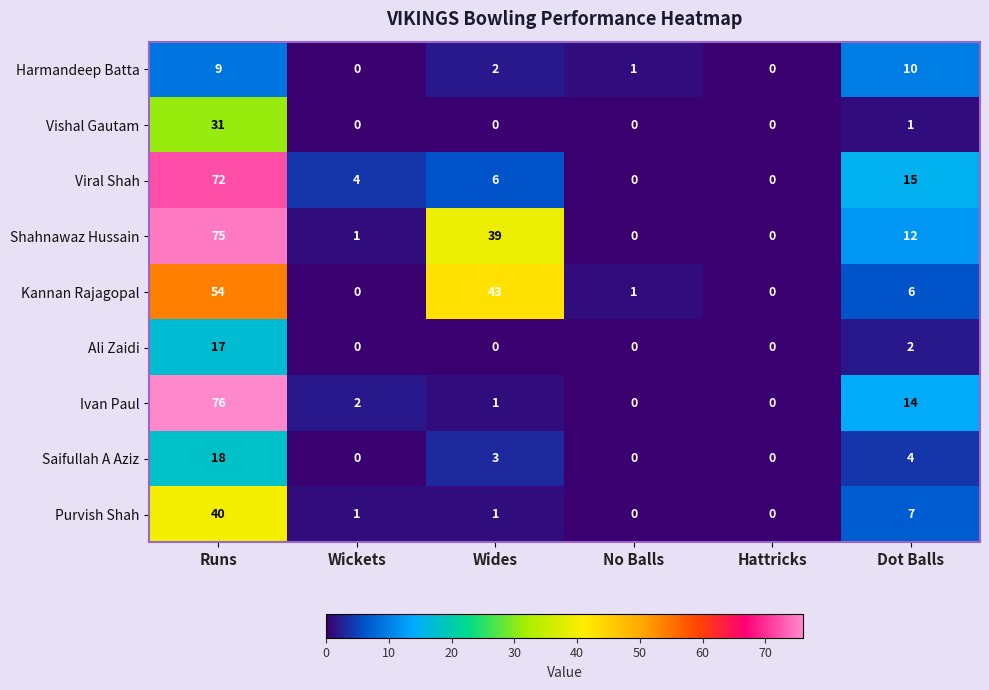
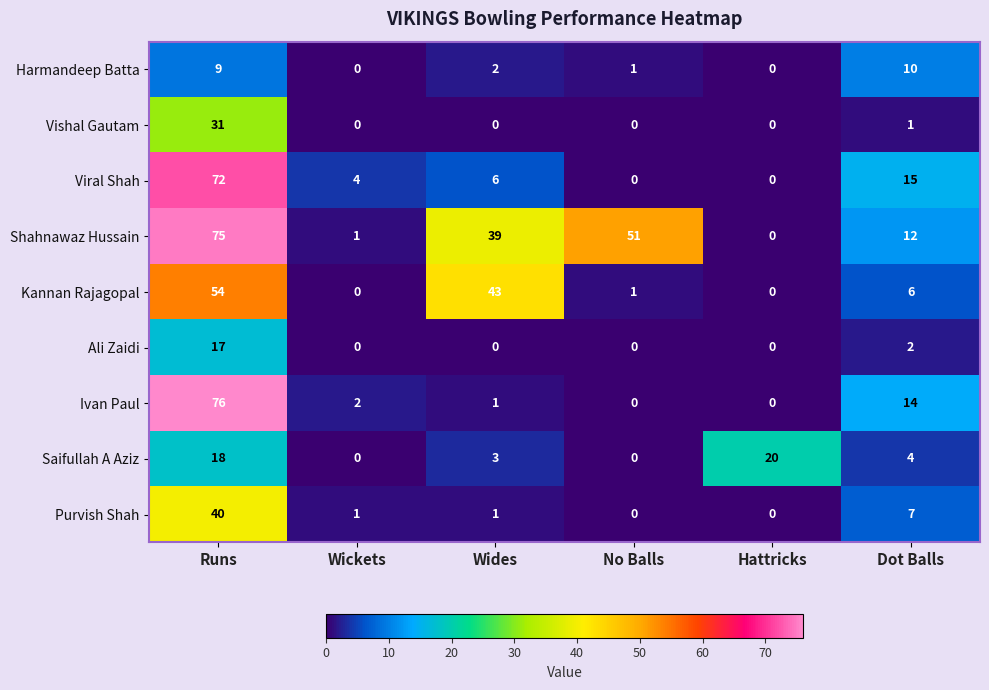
Shahnawaz Hussain, No Balls: 0 -> 51
Saifullah A Aziz, Hattricks: 0 -> 20
